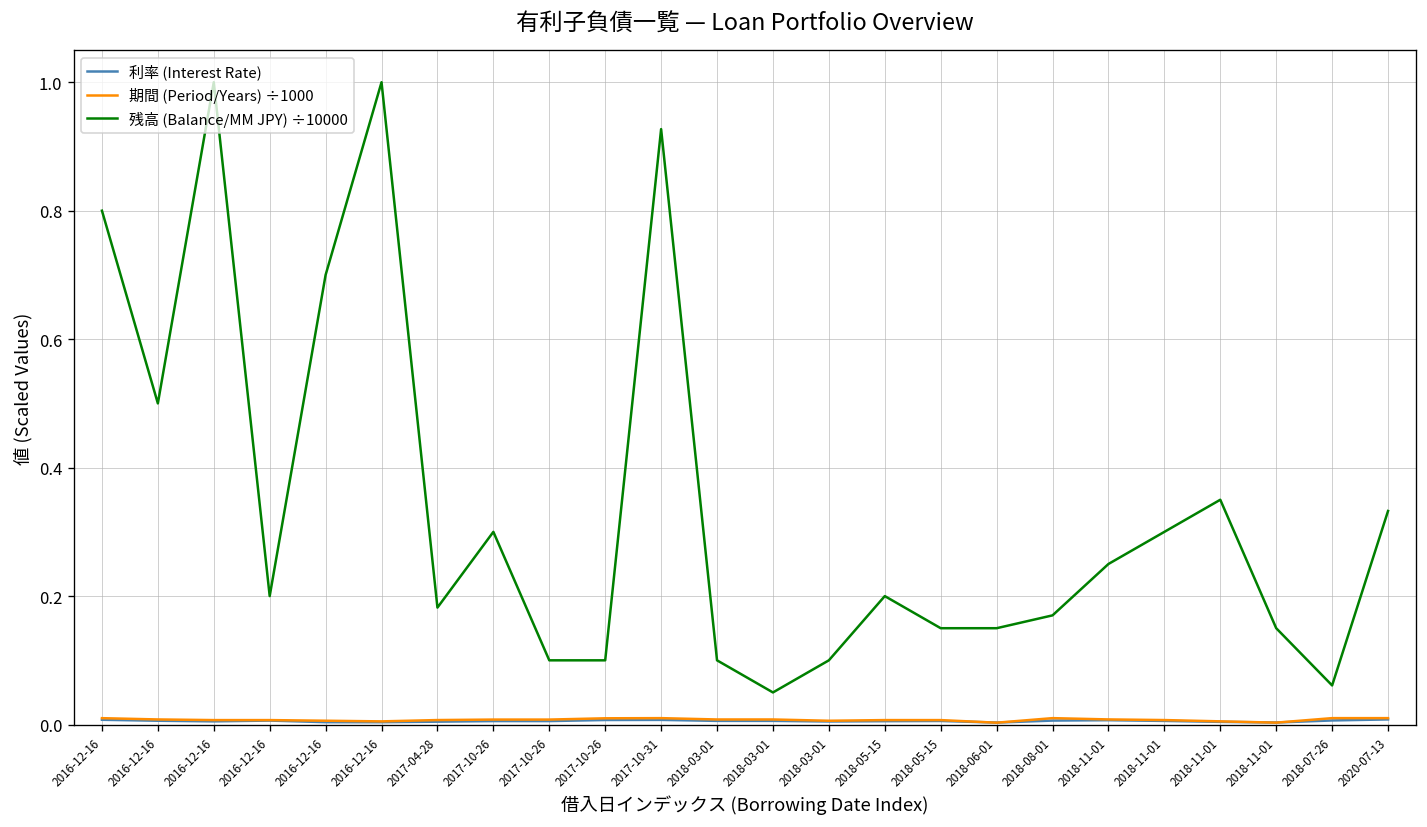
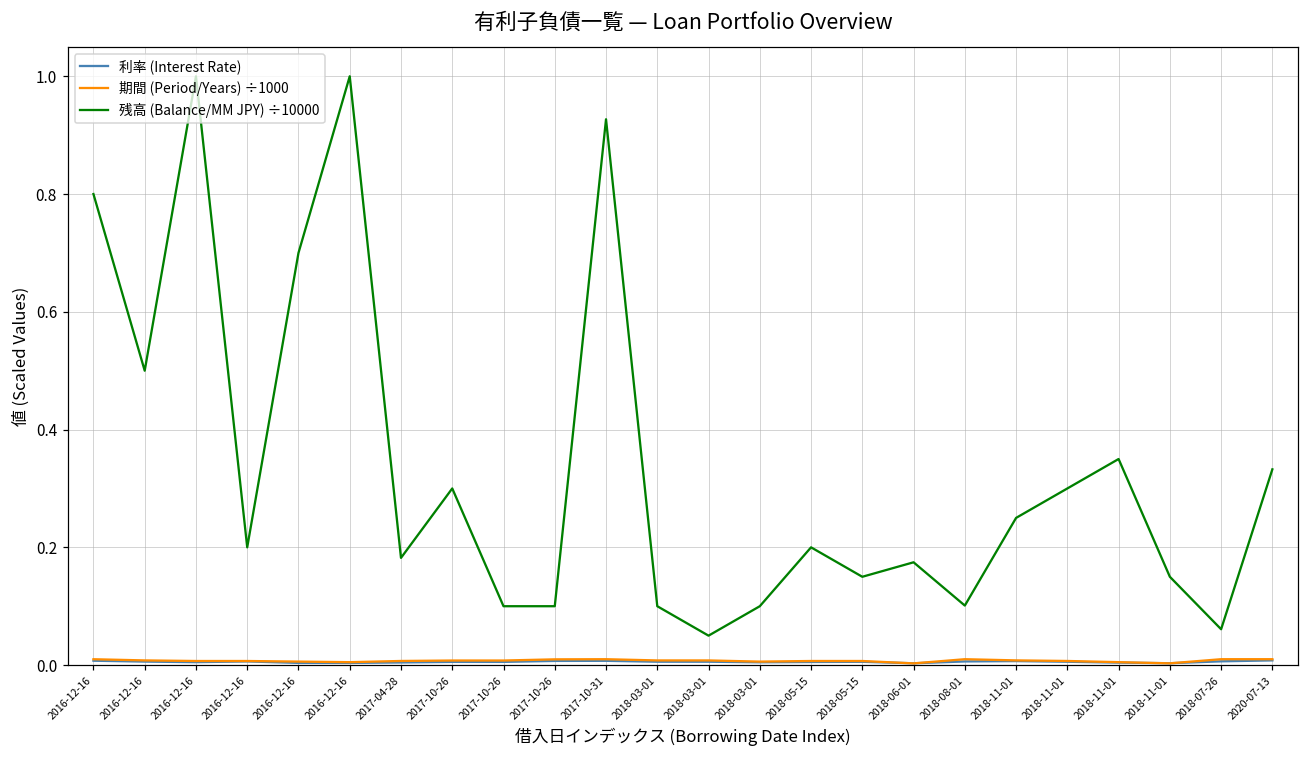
残高 (Balance/MM JPY) ÷10000, 2018-06-01: 0.15 -> 0.17
残高 (Balance/MM JPY) ÷10000, 2018-08-01: 0.17 -> 0.10
